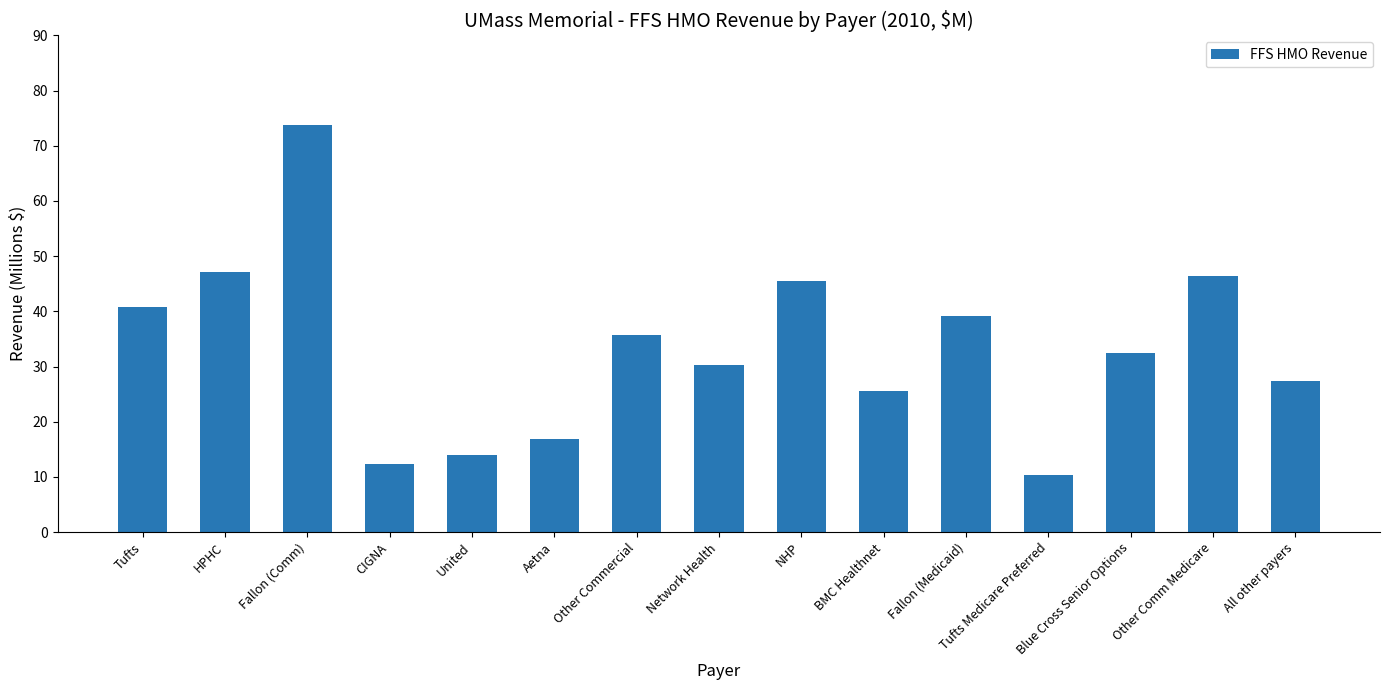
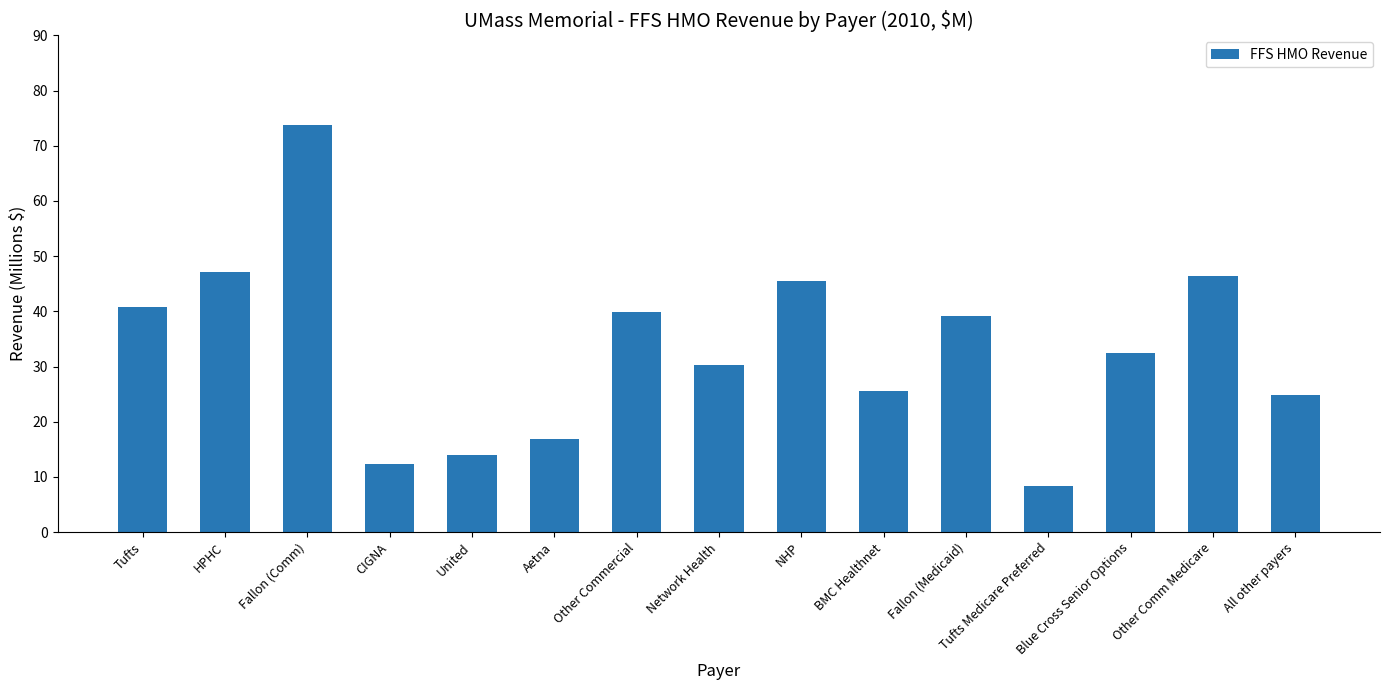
Other Commercial: 36 -> 40
Tufts Medicare Preferred: 10 -> 8
All other payers: 27 -> 25
